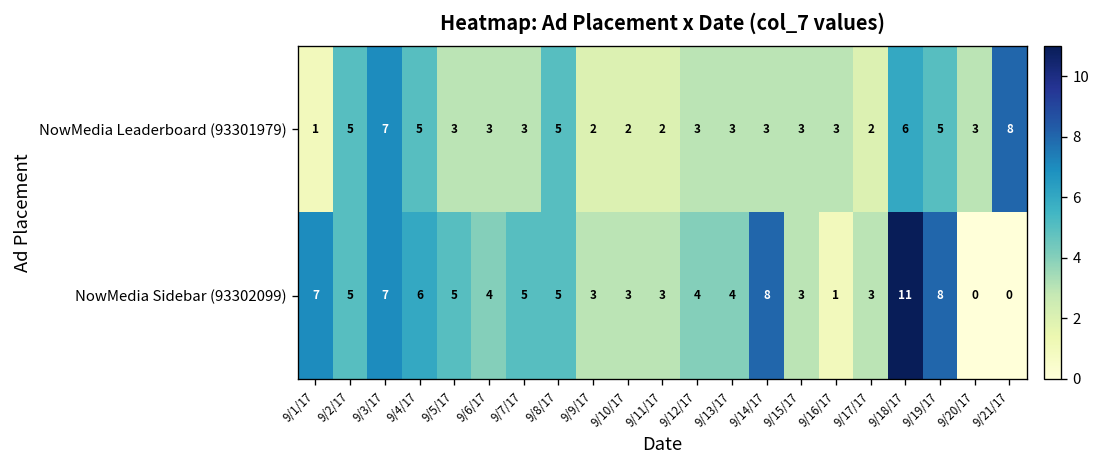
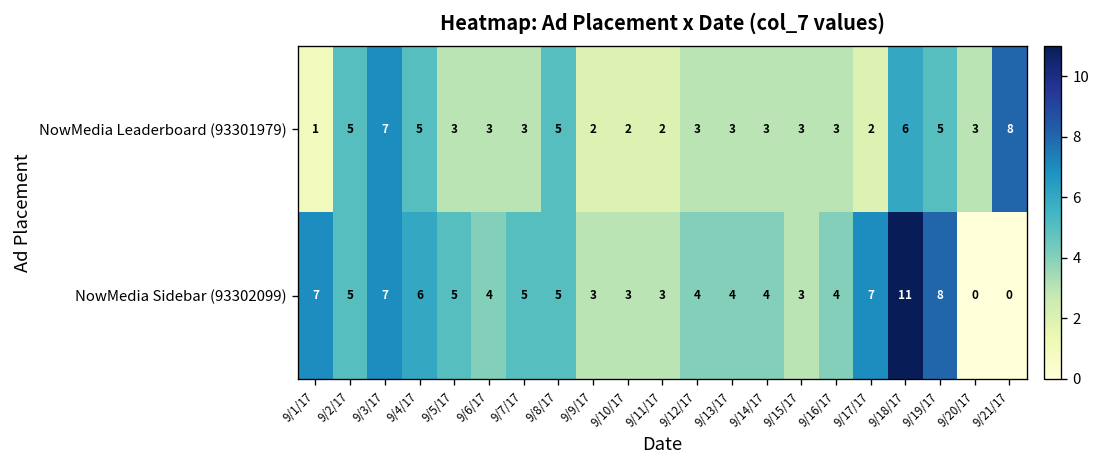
NowMedia Sidebar (93302099), 9/14/17: 8 -> 4
NowMedia Sidebar (93302099), 9/16/17: 1 -> 4
NowMedia Sidebar (93302099), 9/17/17: 3 -> 7
